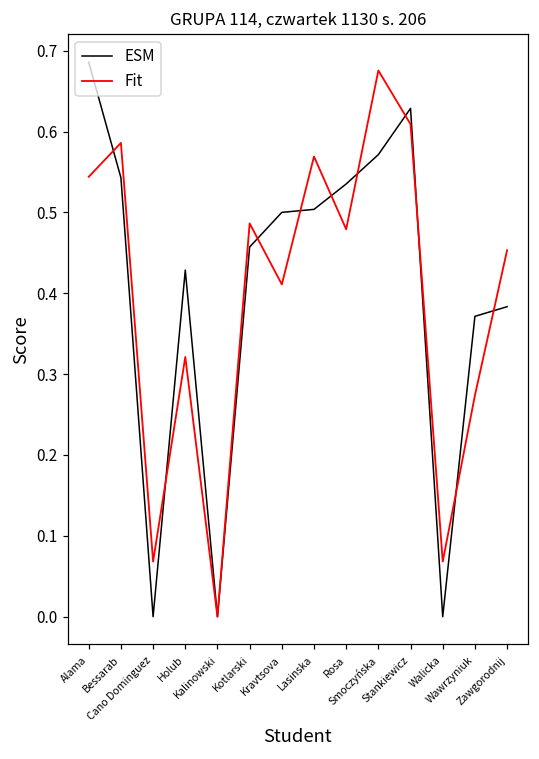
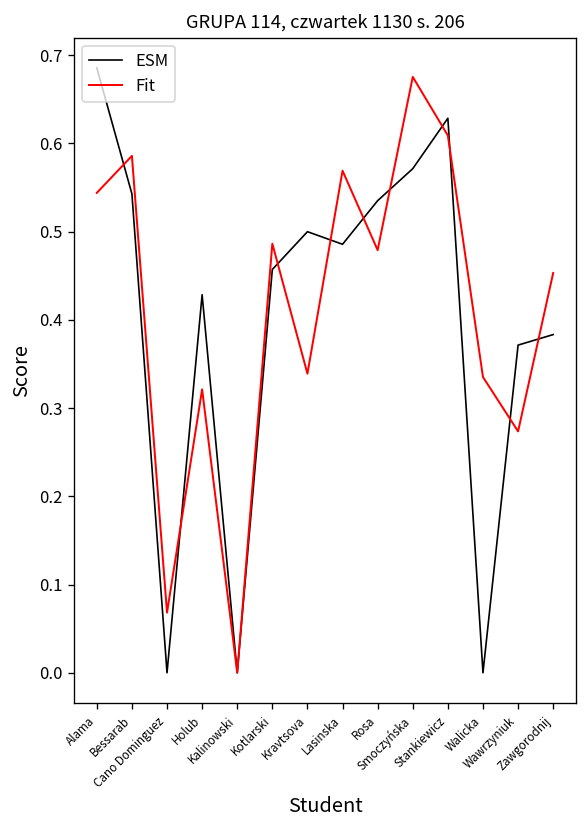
Fit, Kravtsova: 0.41 -> 0.34
ESM, Lasinska: 0.50 -> 0.49
Fit, Walicka: 0.07 -> 0.34
